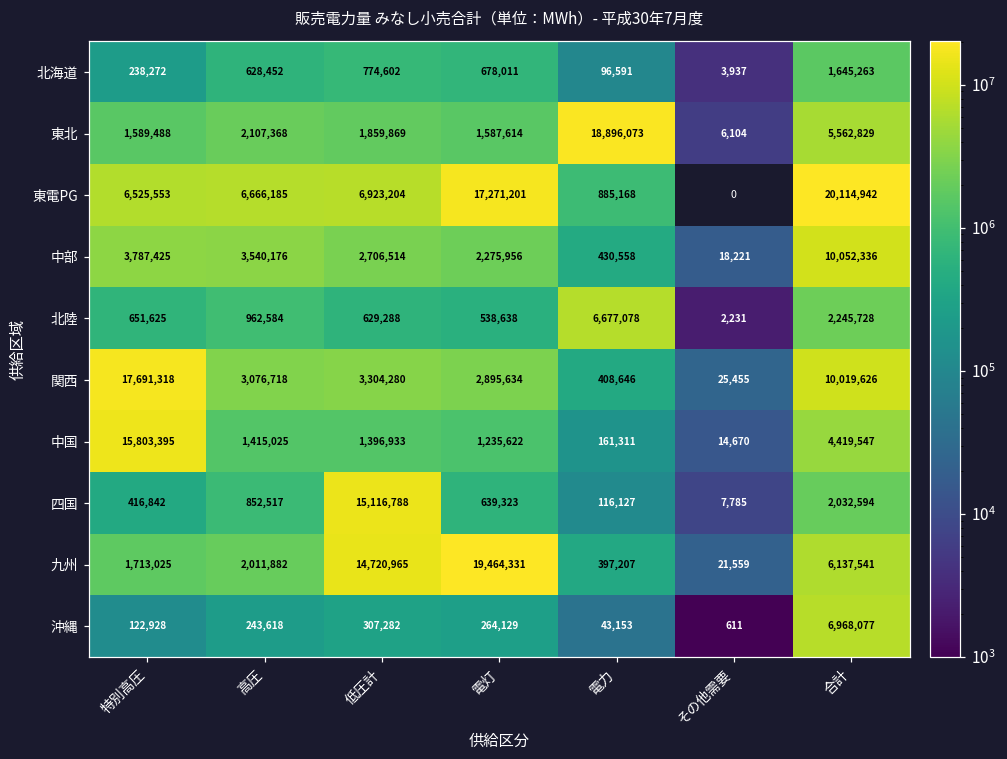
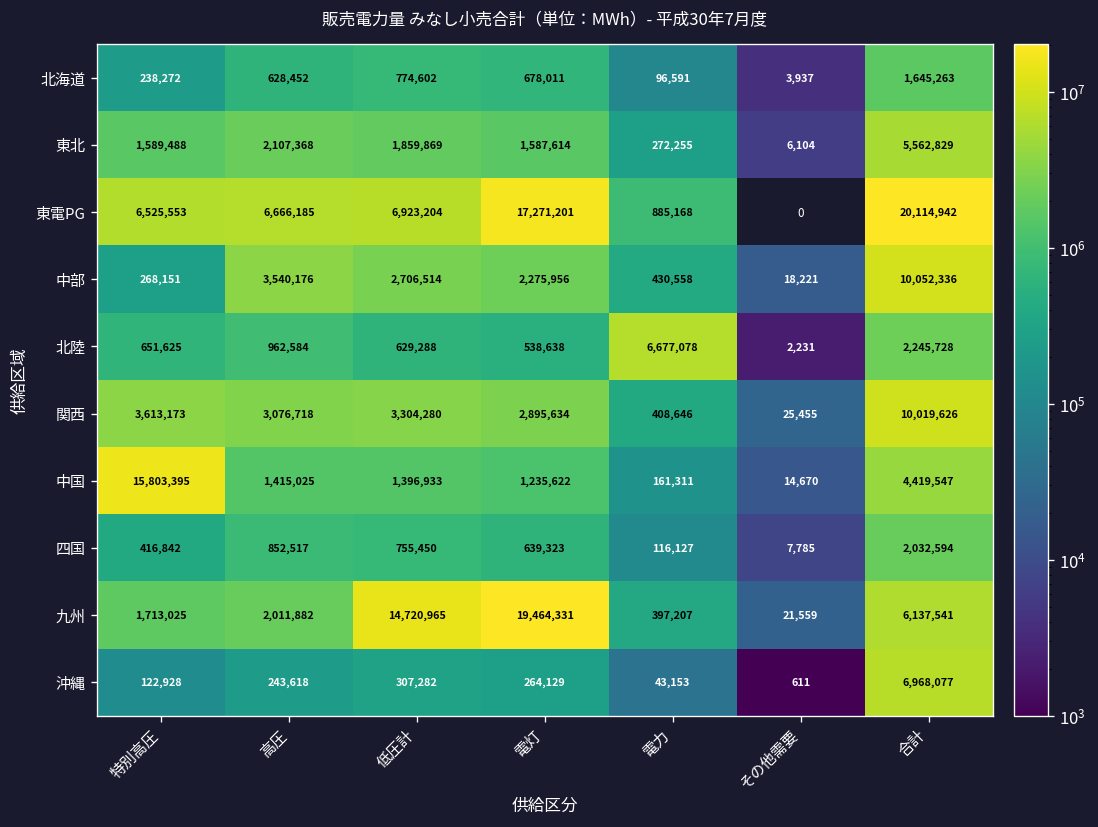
東北, 電力: 18,896,073 -> 272,255
中部, 特別高圧: 3,787,425 -> 268,151
関西, 特別高圧: 17,691,318 -> 3,613,173
四国, 低圧計: 15,116,788 -> 755,450
